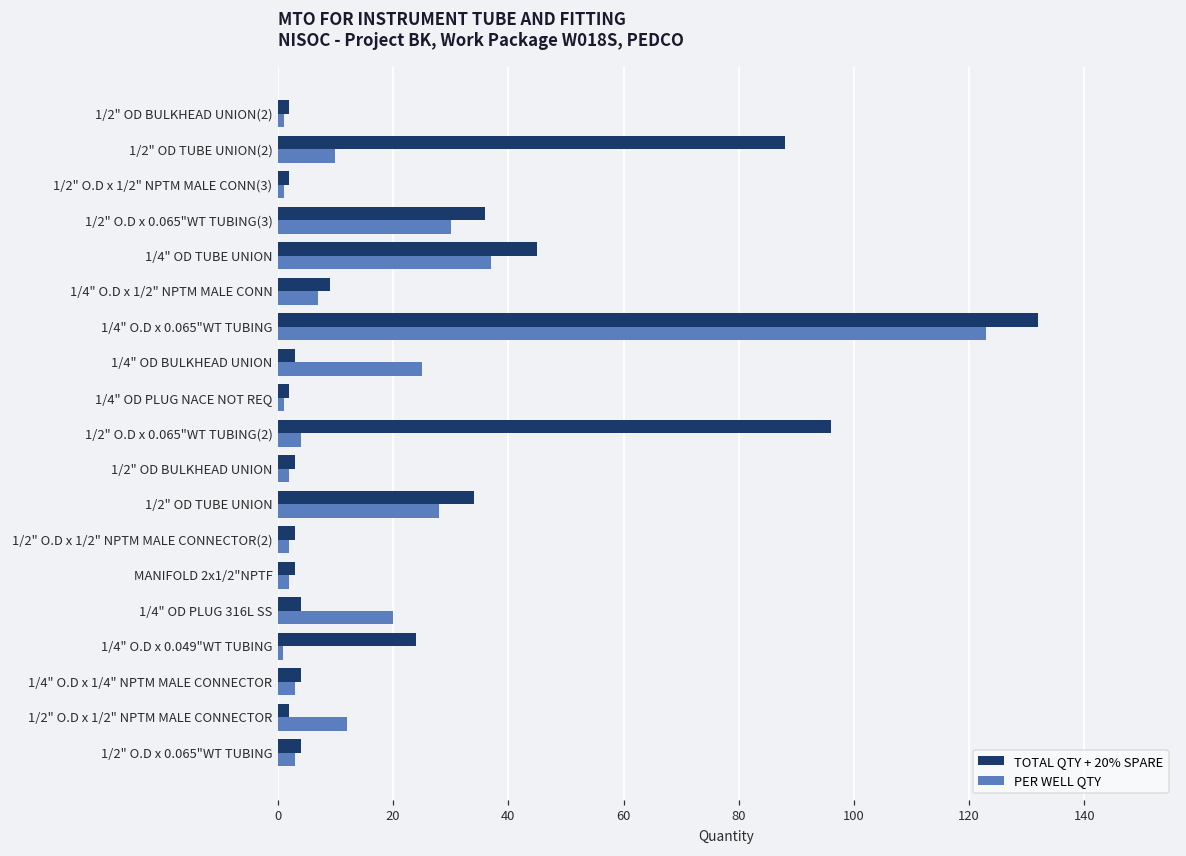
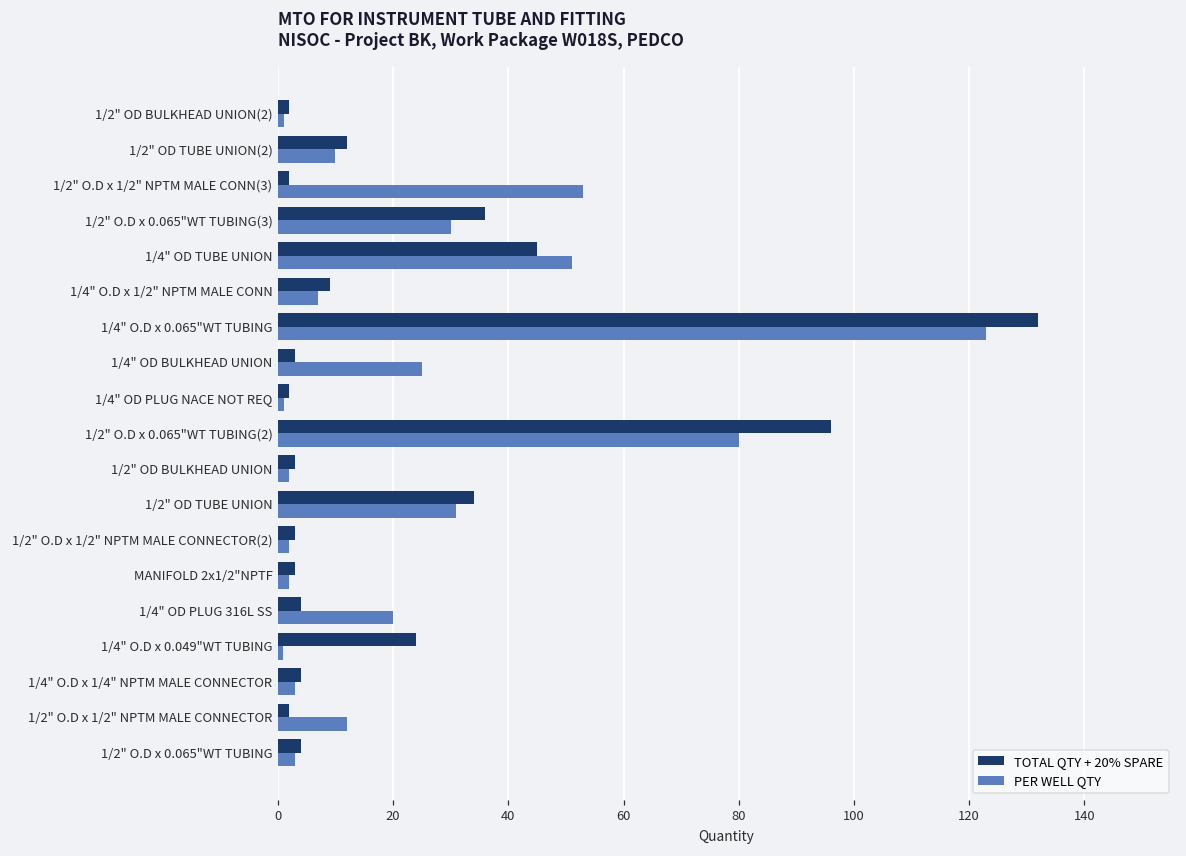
TOTAL QTY + 20% SPARE, 1/2" OD TUBE UNION(2): 88 -> 12
PER WELL QTY, 1/2" O.D x 1/2" NPTM MALE CONN(3): 1 -> 53
PER WELL QTY, 1/4" OD TUBE UNION: 37 -> 51
PER WELL QTY, 1/2" O.D x 0.065"WT TUBING(2): 4 -> 80
PER WELL QTY, 1/2" OD TUBE UNION: 28 -> 31
